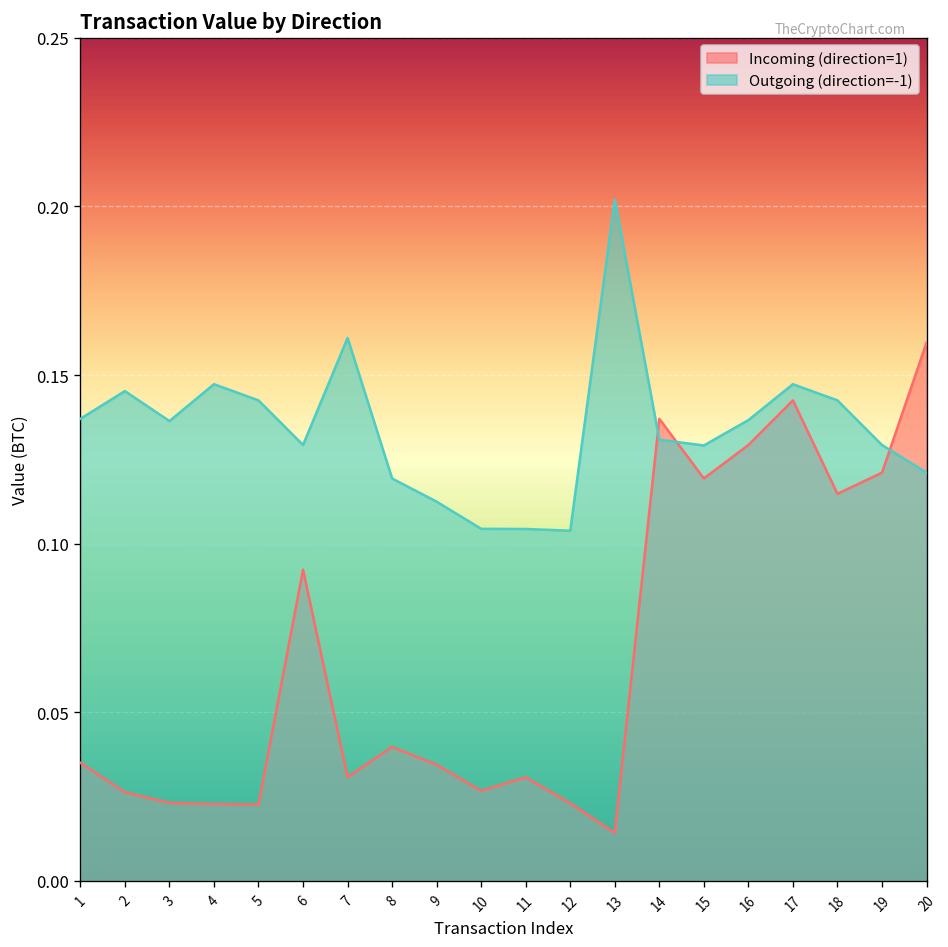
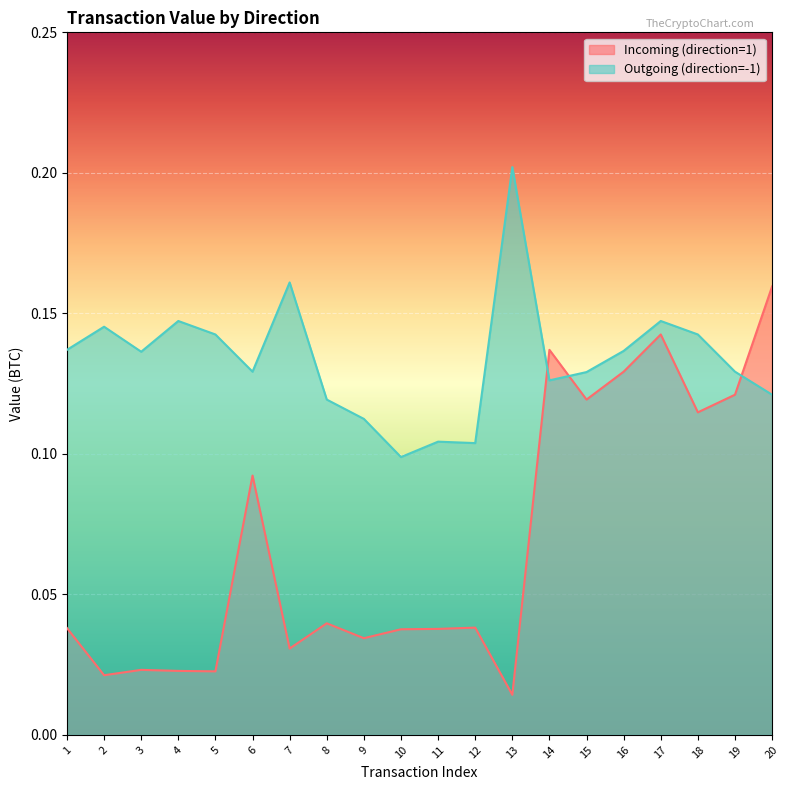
Incoming (direction=1), 1: 0.035 -> 0.038
Incoming (direction=1), 2: 0.026 -> 0.021
Incoming (direction=1), 10: 0.027 -> 0.038
Outgoing (direction=-1), 10: 0.104 -> 0.099
Incoming (direction=1), 11: 0.031 -> 0.038
Incoming (direction=1), 12: 0.023 -> 0.038
Outgoing (direction=-1), 14: 0.131 -> 0.126
